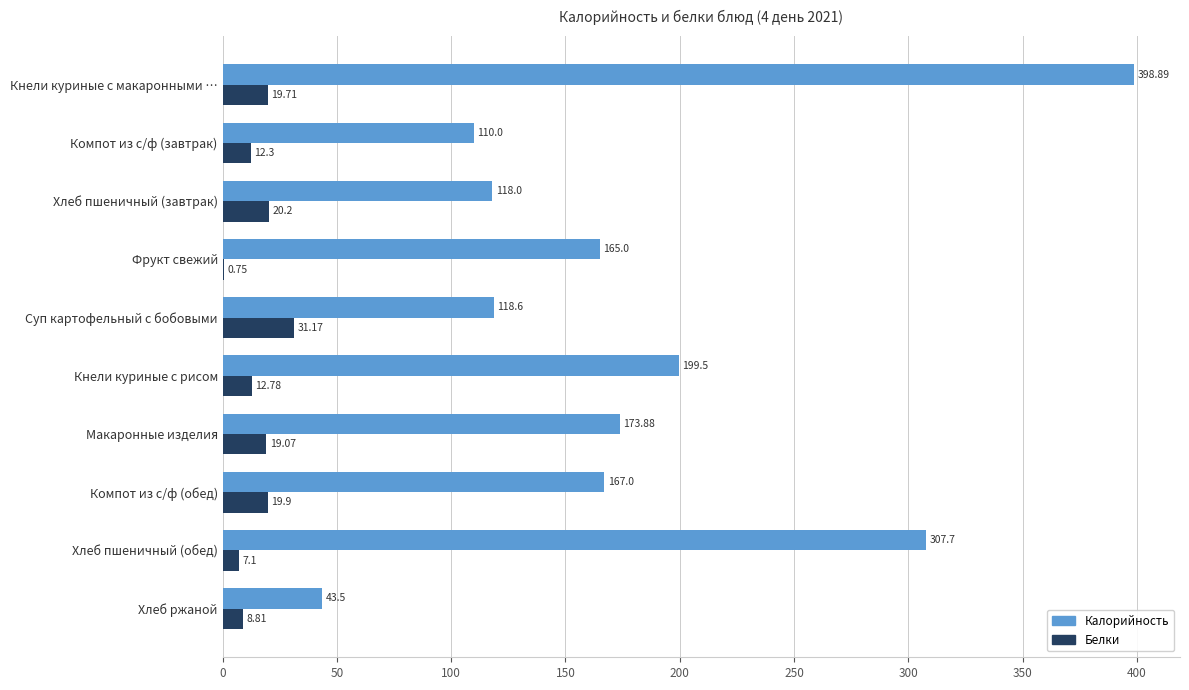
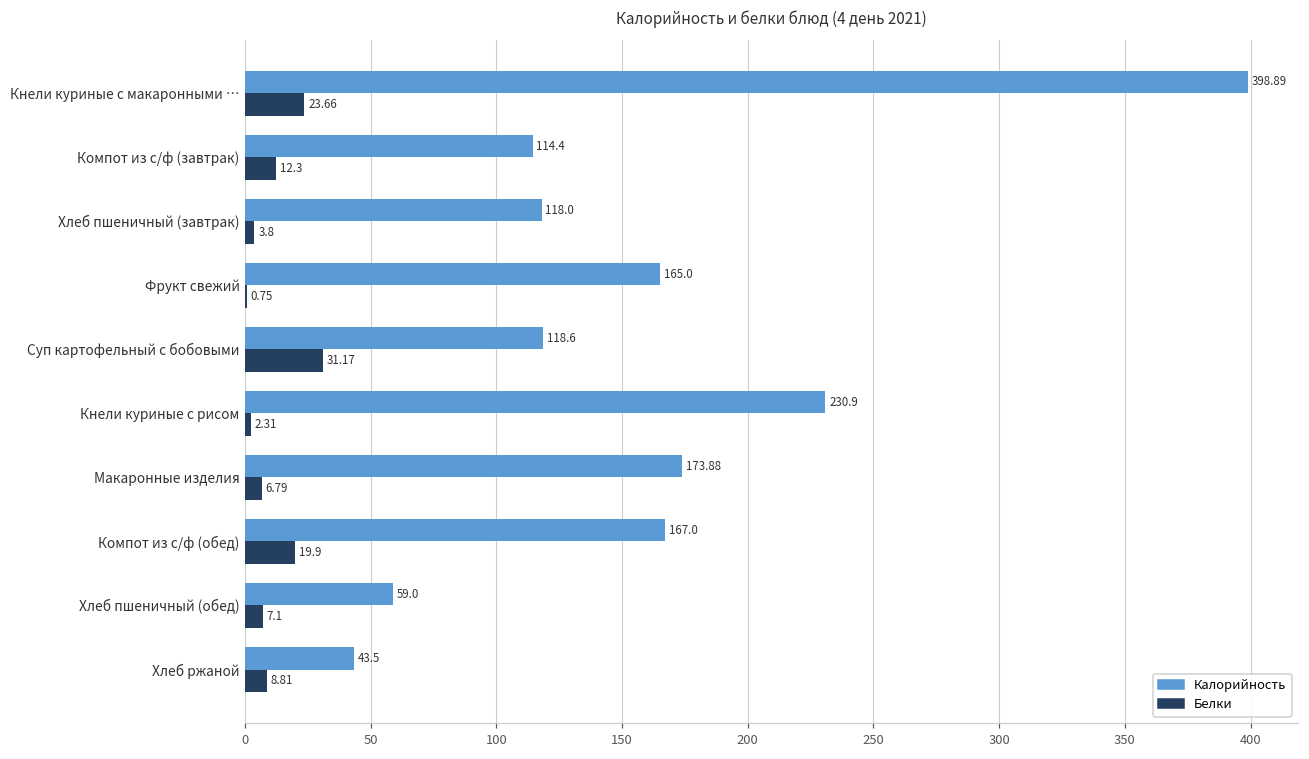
Белки, Кнели куриные с макаронными …: 19.71 -> 23.66
Калорийность, Компот из с/ф (завтрак): 110.0 -> 114.4
Белки, Хлеб пшеничный (завтрак): 20.2 -> 3.8
Калорийность, Кнели куриные с рисом: 199.5 -> 230.9
Белки, Кнели куриные с рисом: 12.78 -> 2.31
Белки, Макаронные изделия: 19.07 -> 6.79
Калорийность, Хлеб пшеничный (обед): 307.7 -> 59.0
